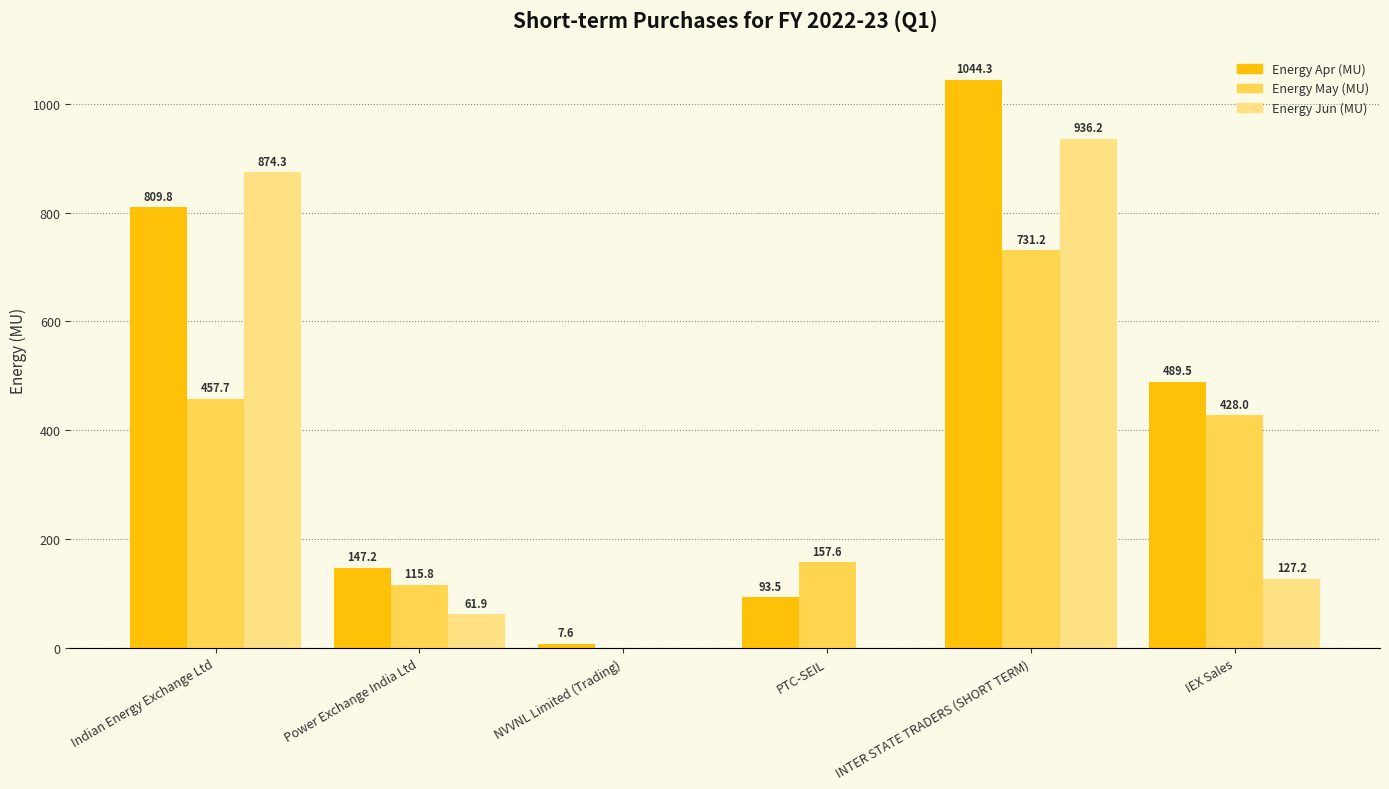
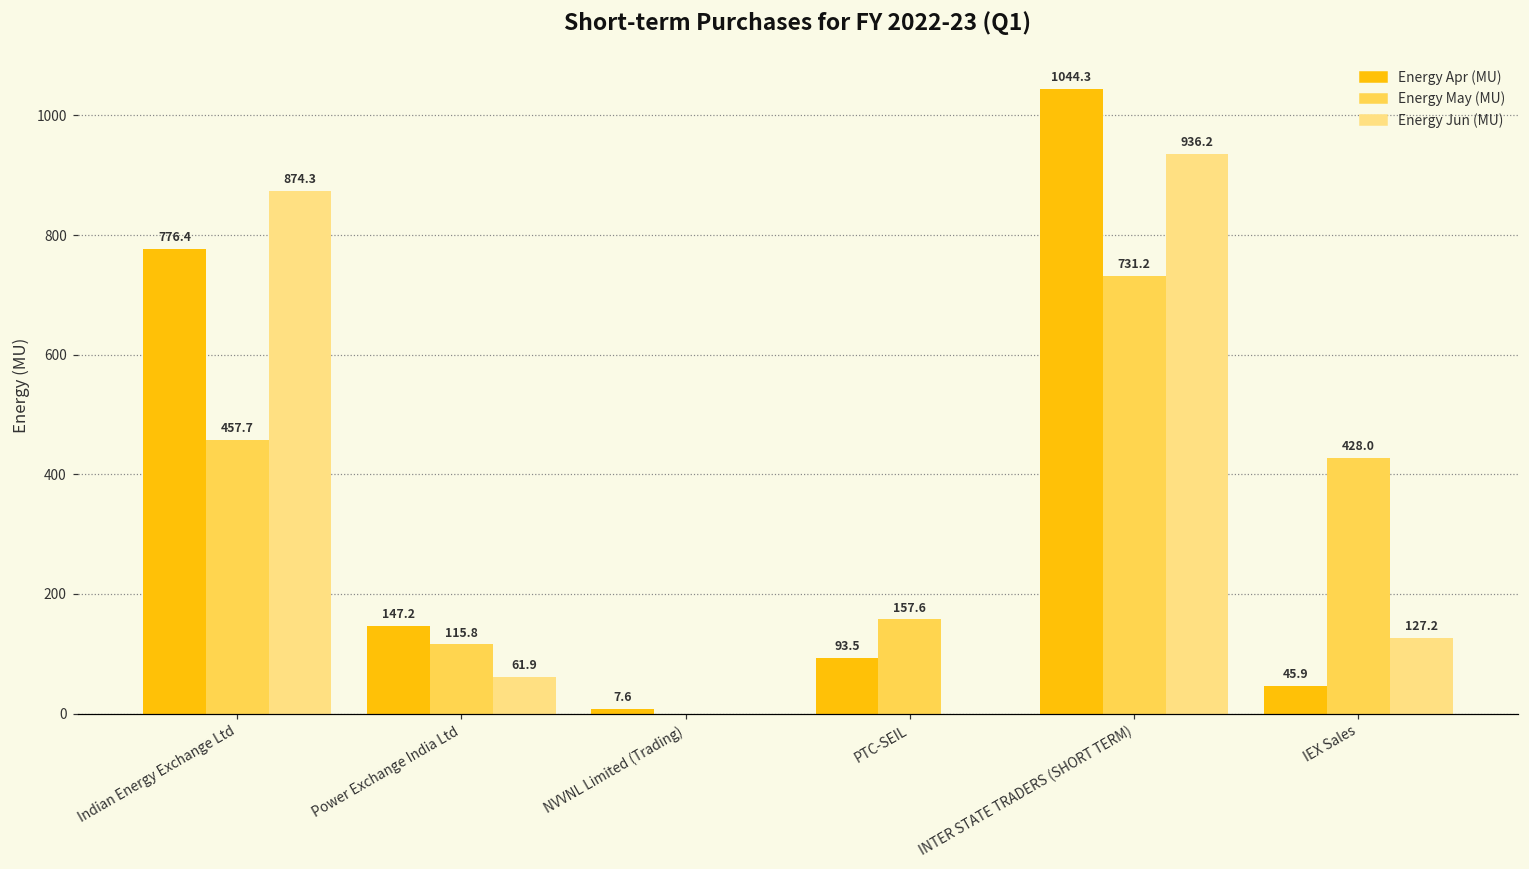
Energy Apr (MU), Indian Energy Exchange Ltd: 809.8 -> 776.4
Energy Apr (MU), IEX Sales: 489.5 -> 45.9
